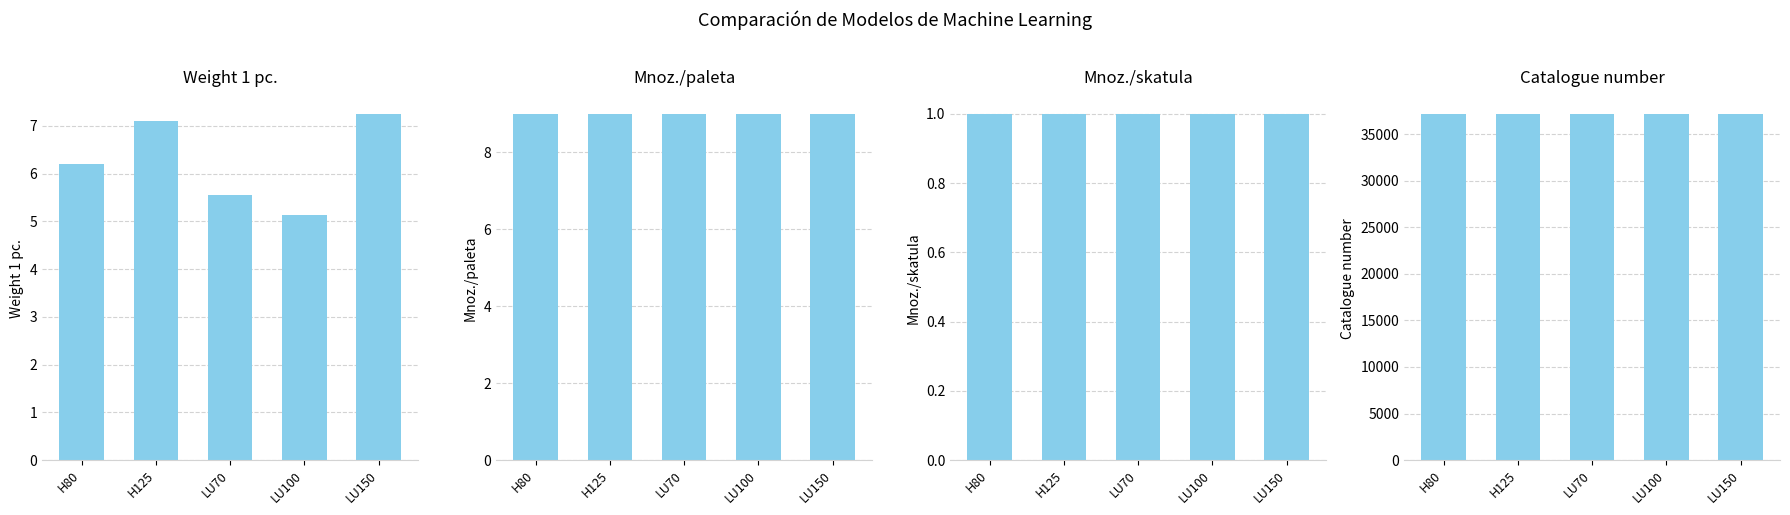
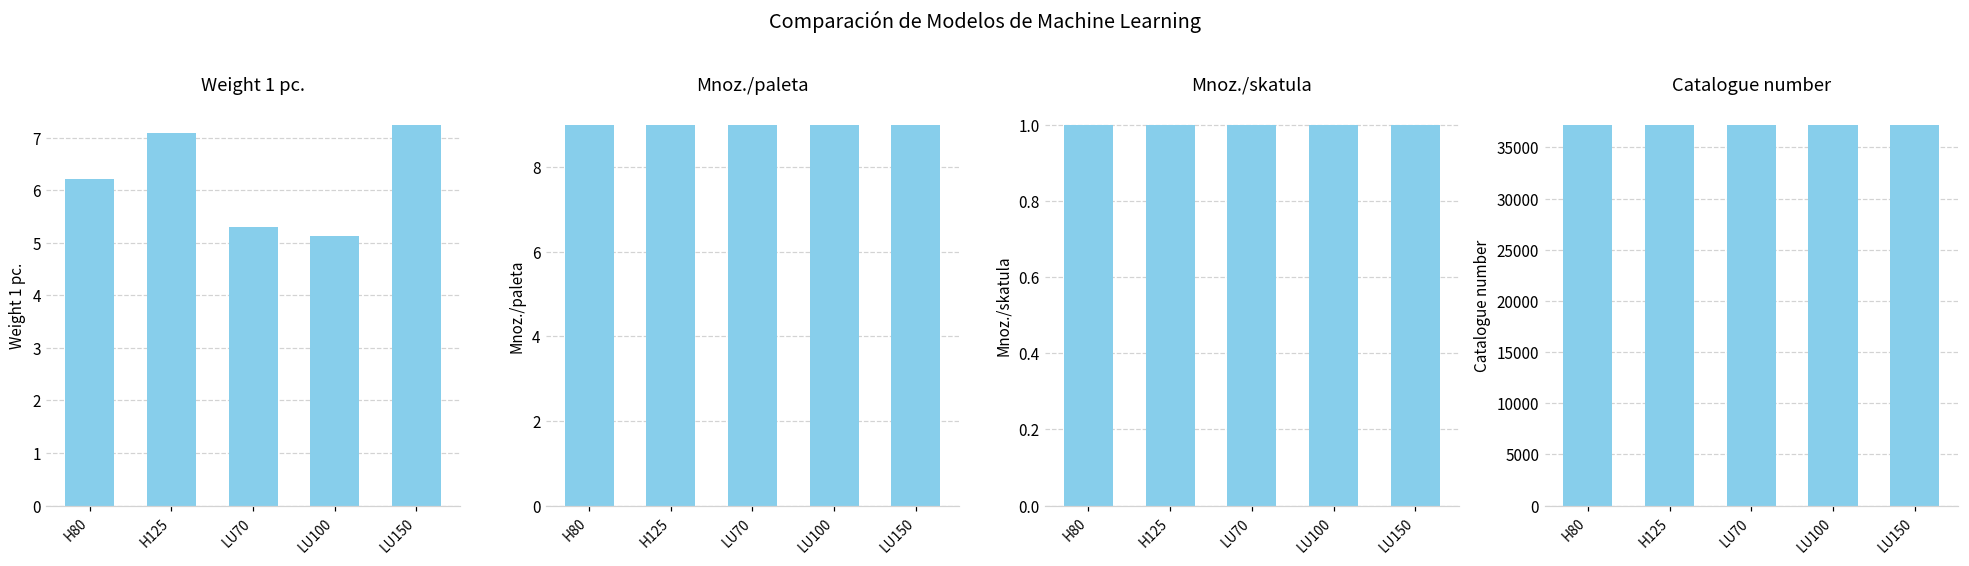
Weight 1 pc., LU70: 5.6 -> 5.3
